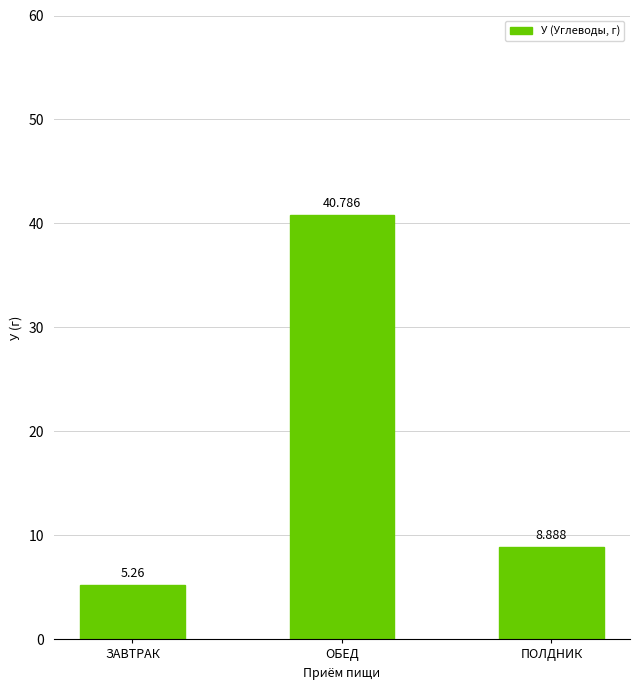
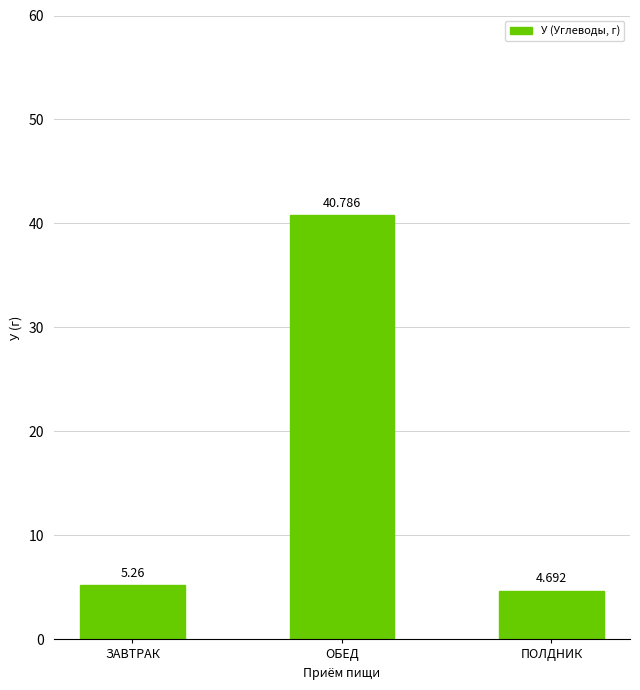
ПОЛДНИК: 8.888 -> 4.692
